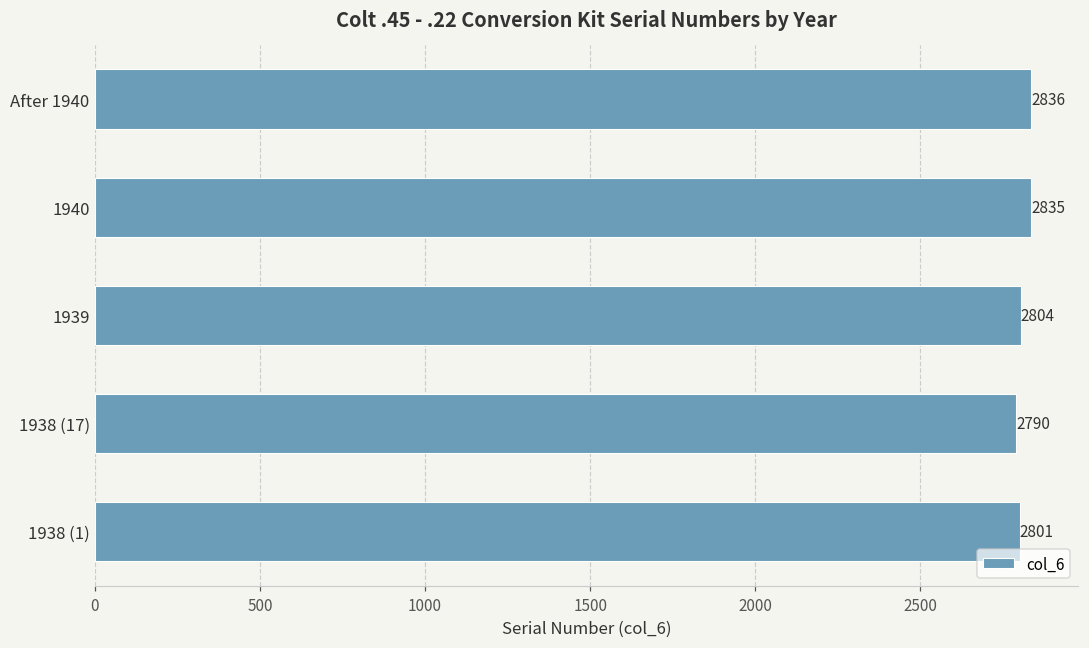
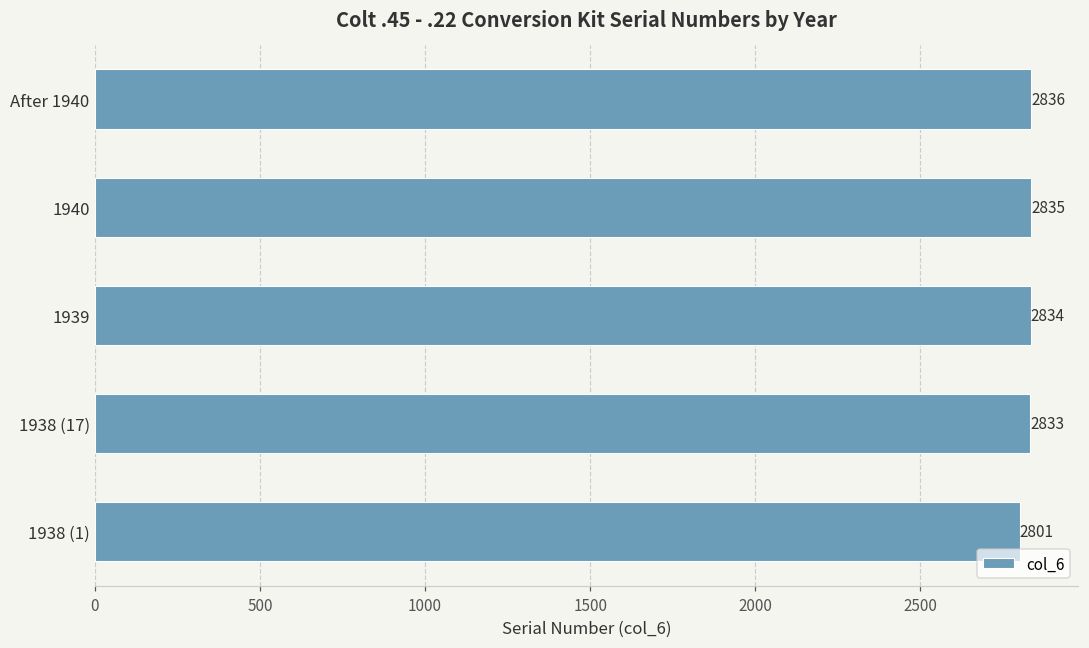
1939: 2804 -> 2834
1938 (17): 2790 -> 2833
